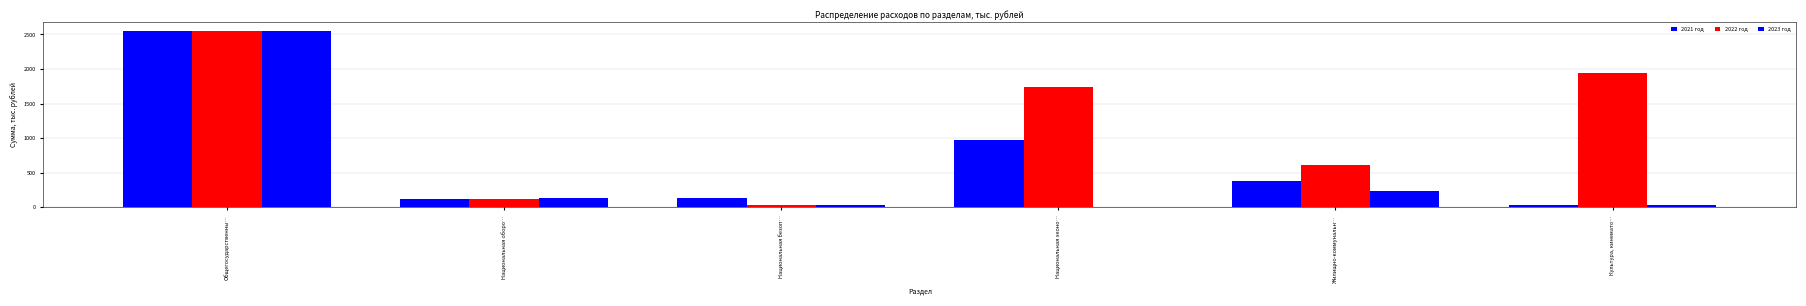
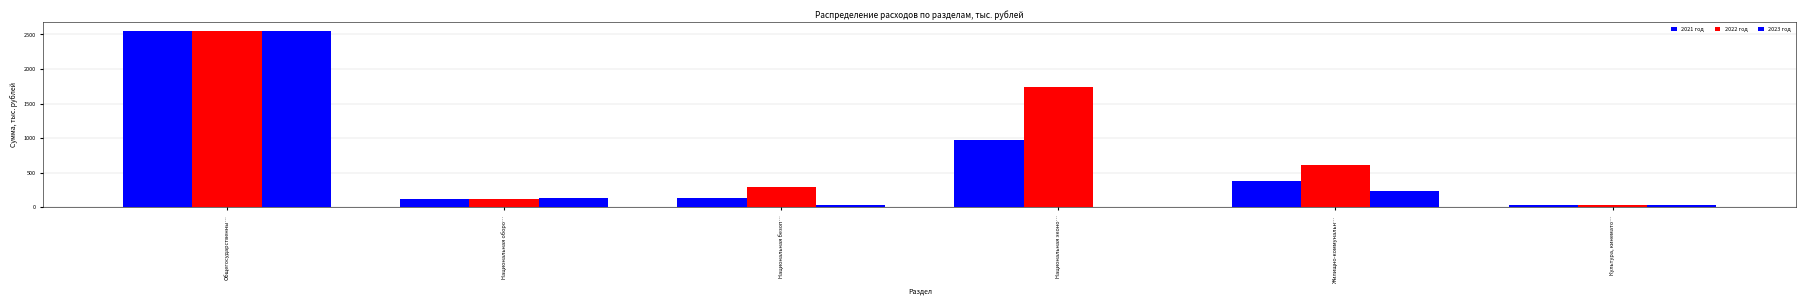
2022 год, Национальная безоп…: 0 -> 300
2022 год, Культура, кинемато…: 1900 -> 0
